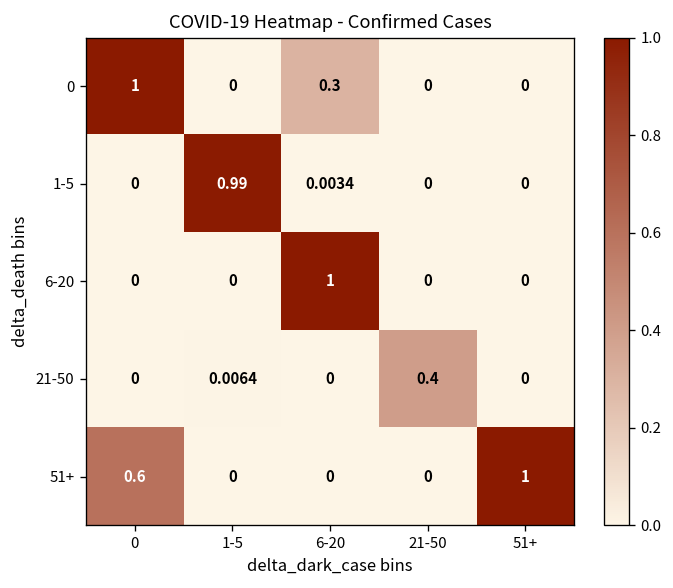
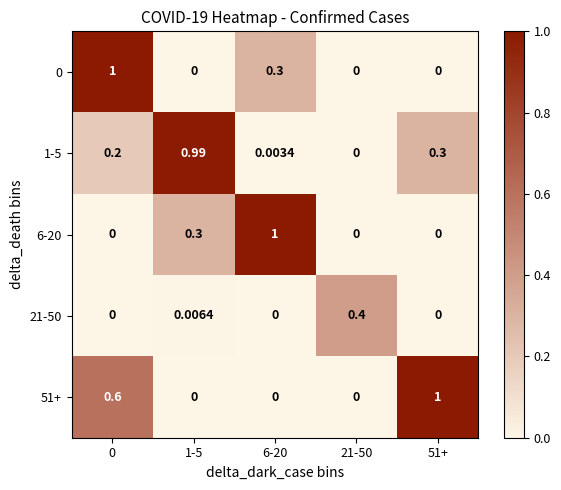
1-5, 0: 0 -> 0.2
1-5, 51+: 0 -> 0.3
6-20, 1-5: 0 -> 0.3
